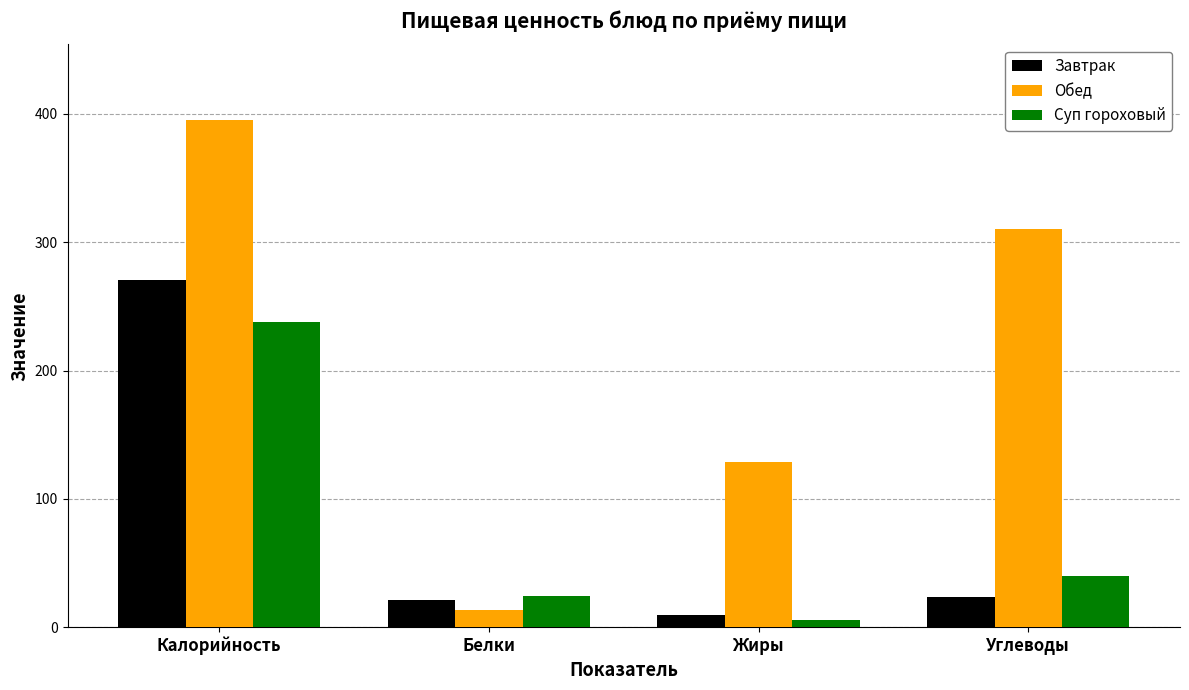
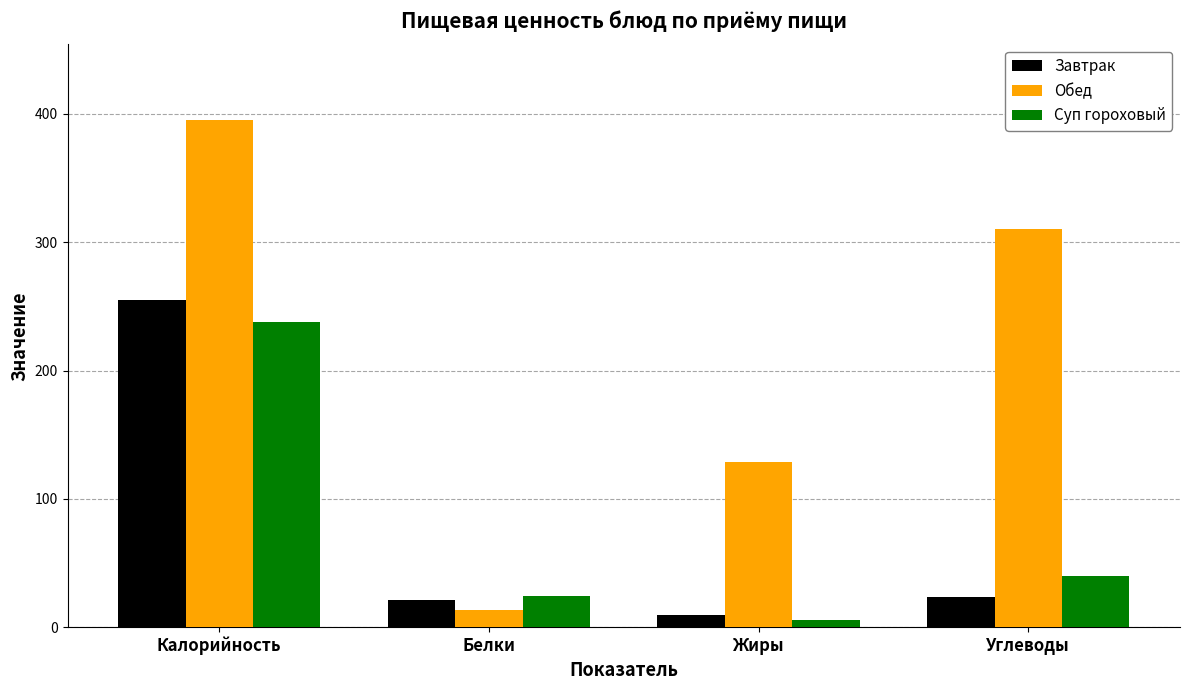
Завтрак, Калорийность: 270 -> 255
